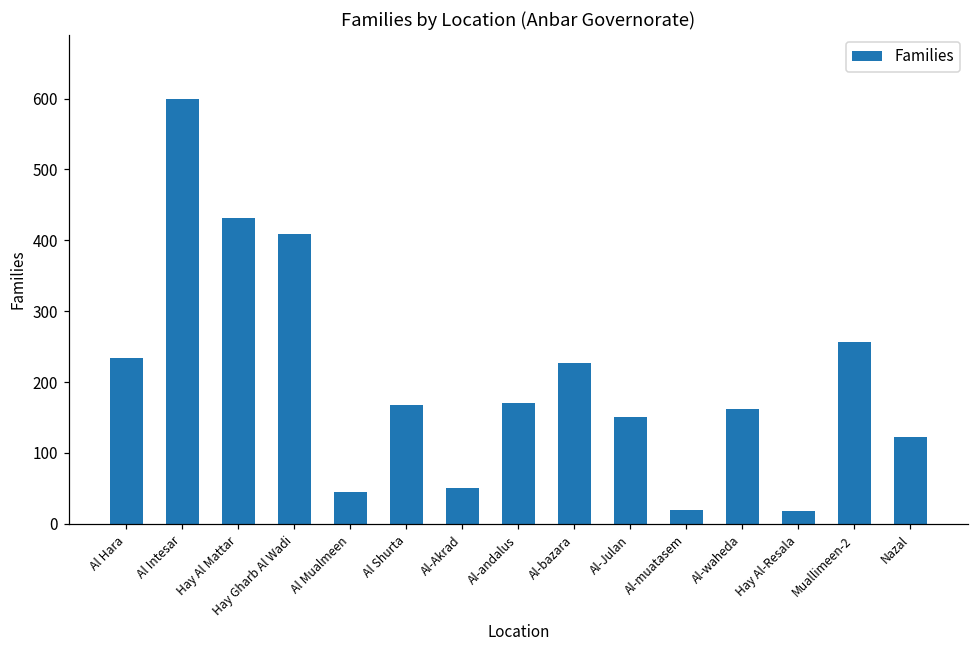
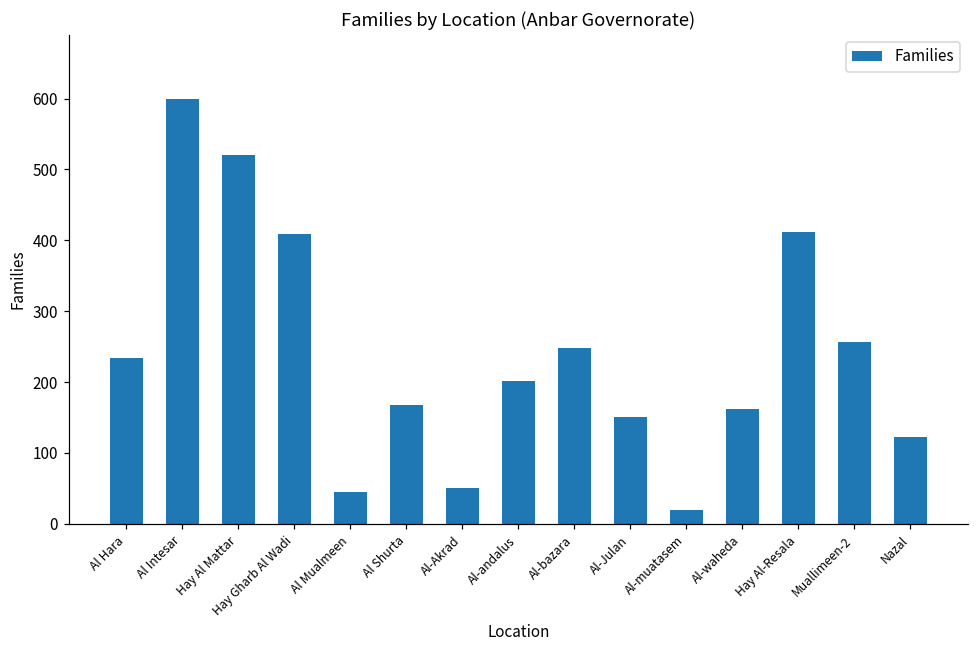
Hay Al Mattar: 430 -> 520
Al-andalus: 170 -> 200
Al-bazara: 230 -> 250
Hay Al-Resala: 20 -> 410
